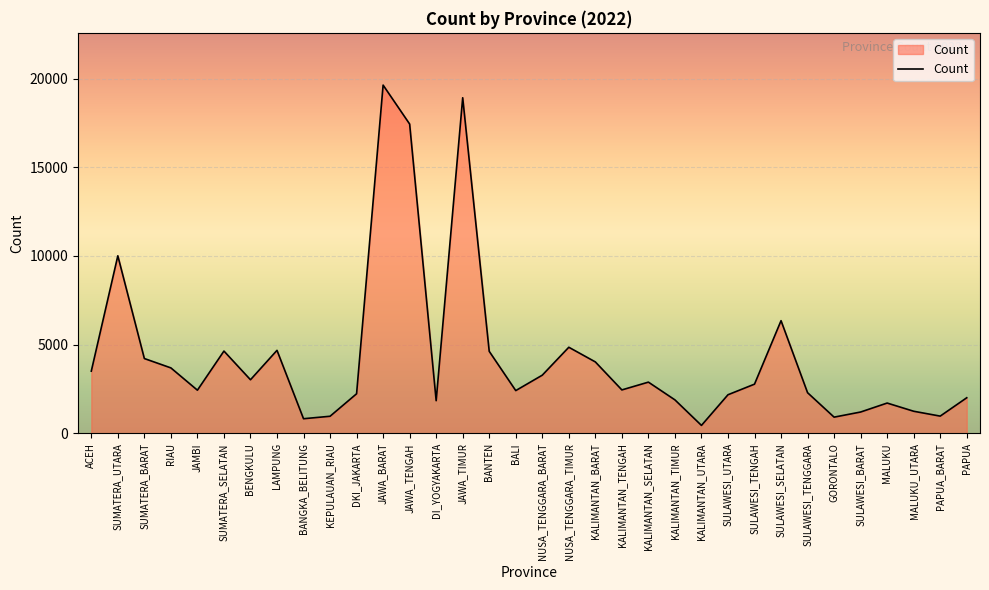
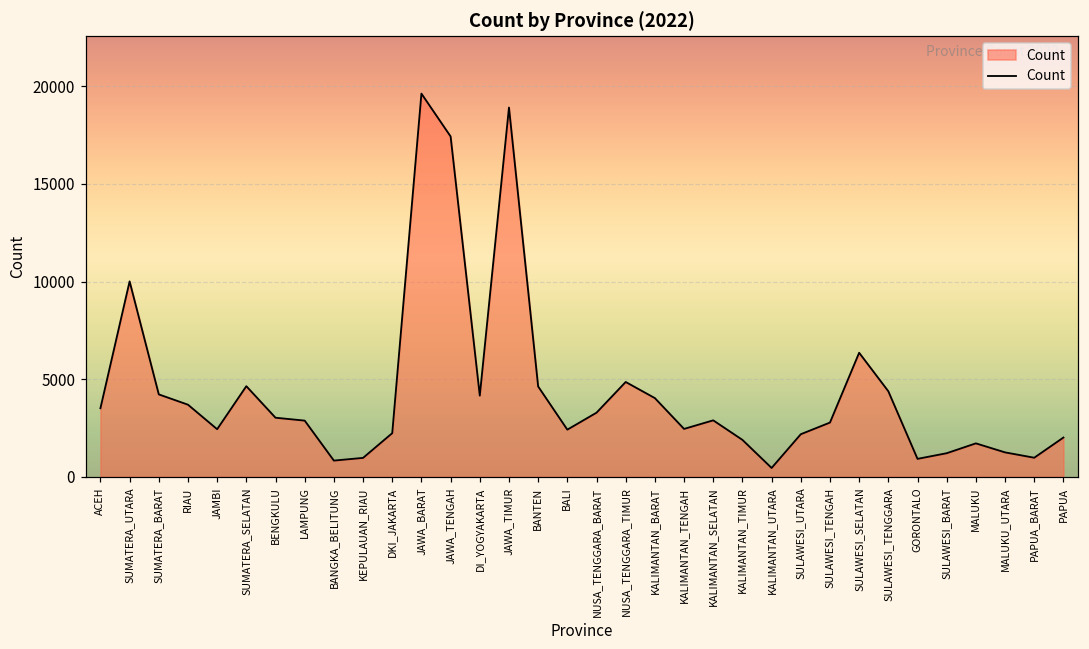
LAMPUNG: 4700 -> 2900
DI_YOGYAKARTA: 1800 -> 4200
SULAWESI_TENGGARA: 2300 -> 4400
